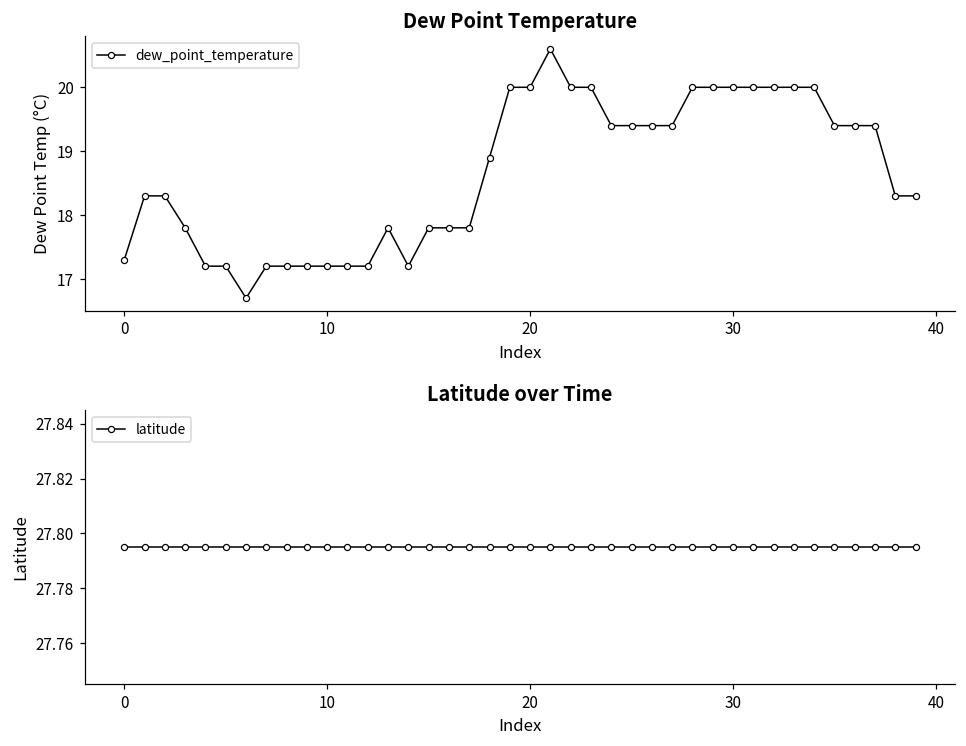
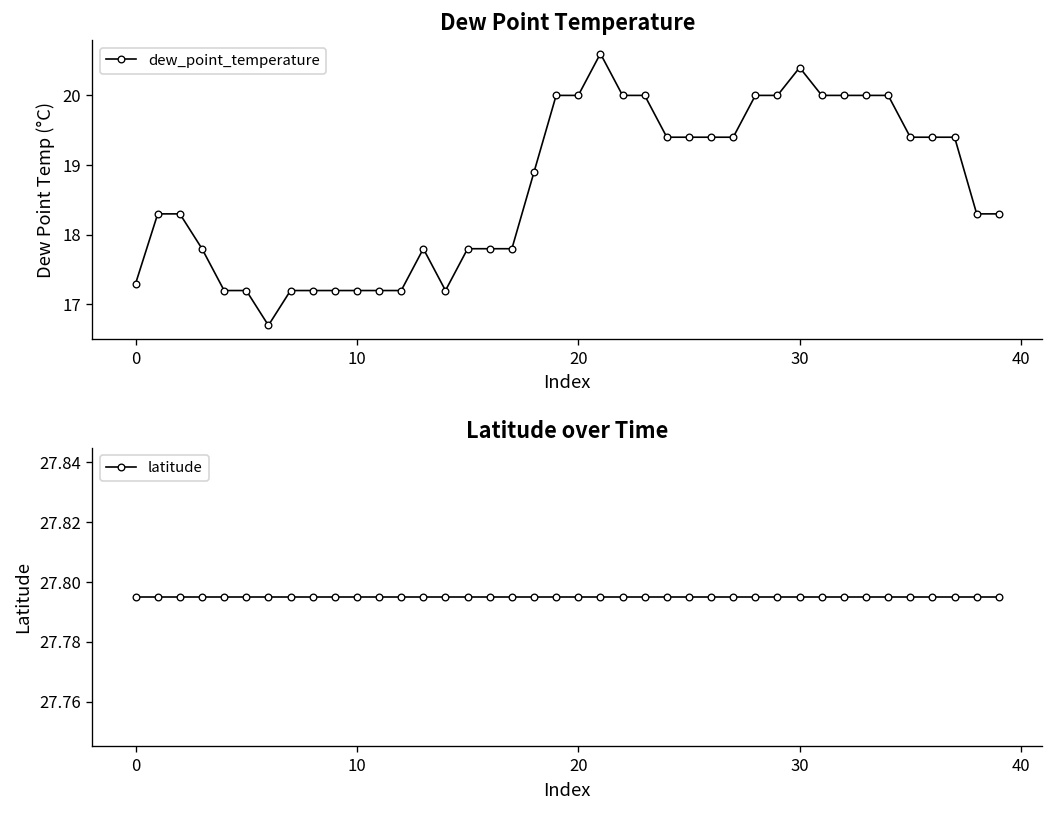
Dew Point Temperature, 30: 20.0 -> 20.4
